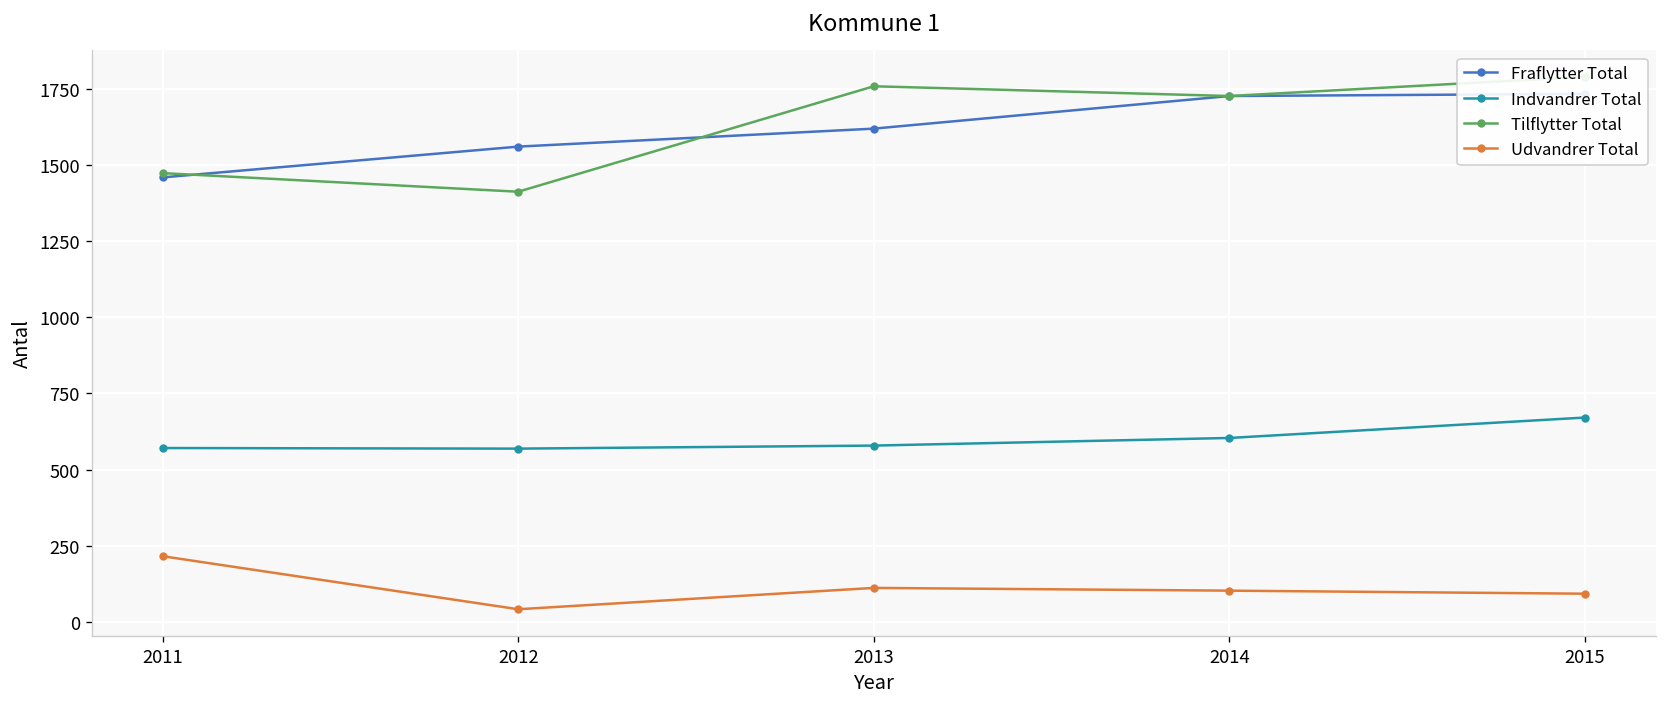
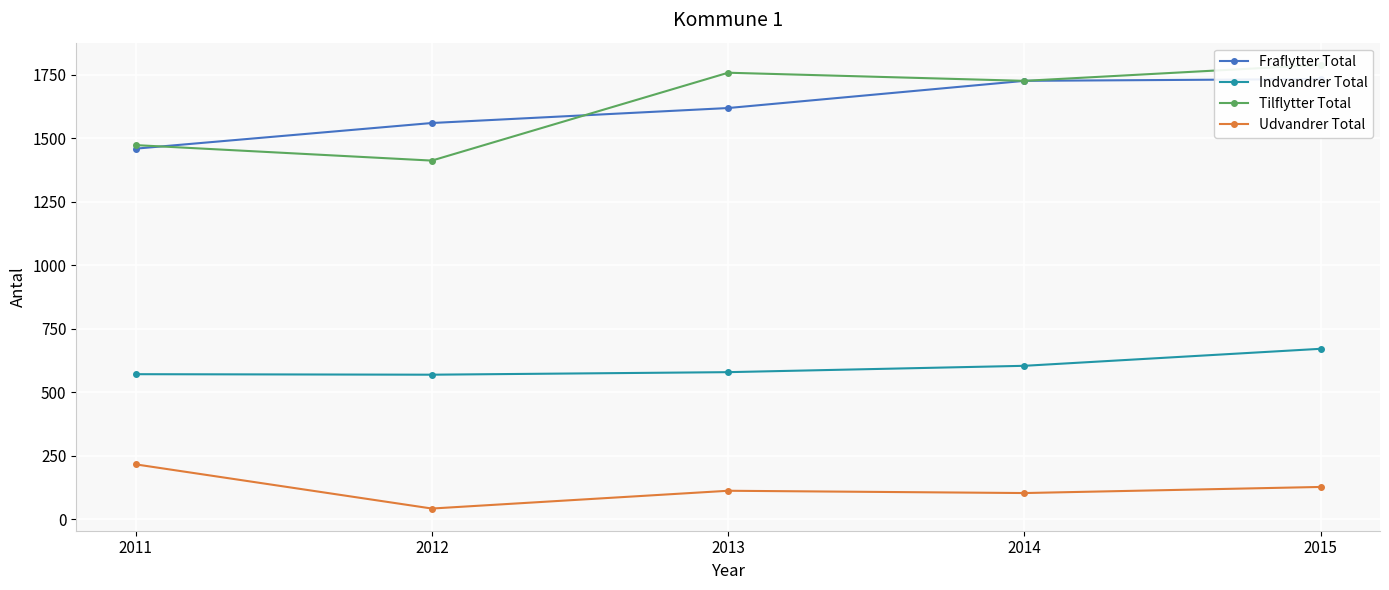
Udvandrer Total, 2015: 90 -> 130
